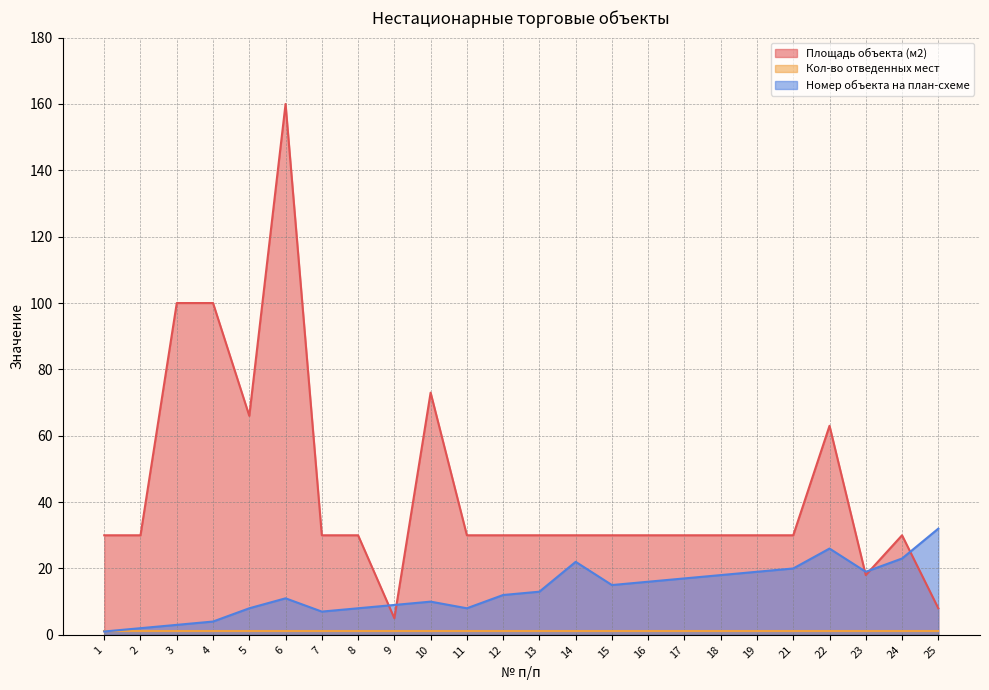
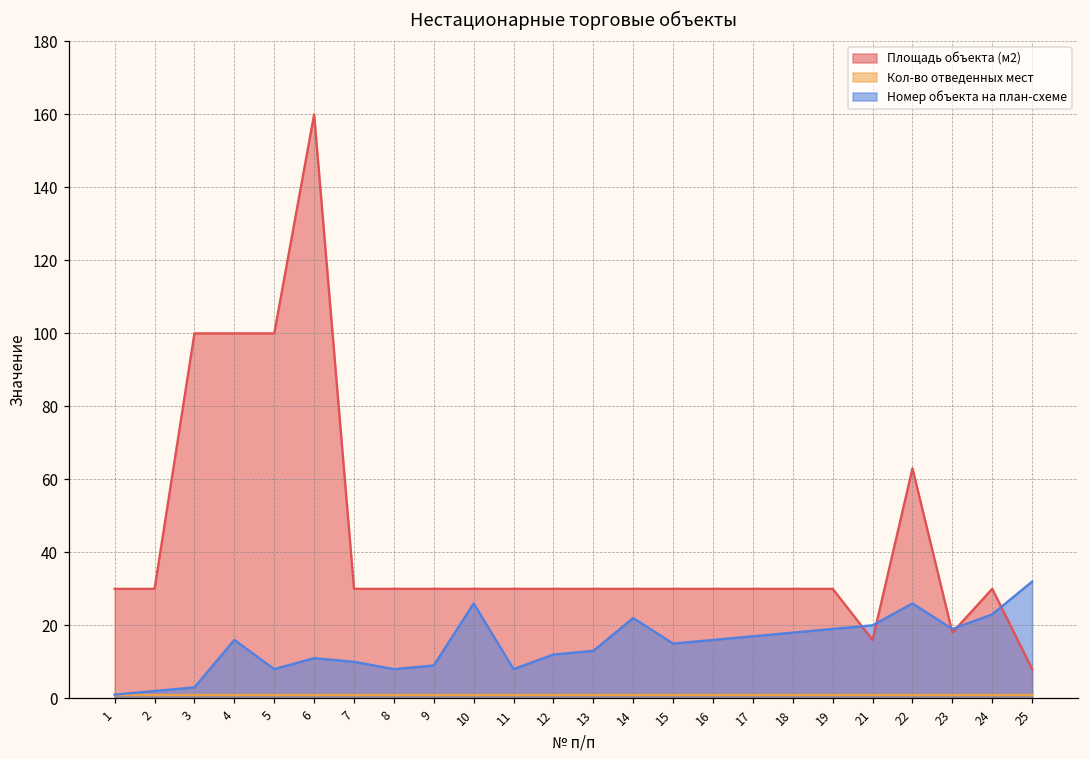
Номер объекта на план-схеме, 4: 4 -> 16
Площадь объекта (м2), 5: 66 -> 100
Номер объекта на план-схеме, 7: 7 -> 10
Площадь объекта (м2), 9: 5 -> 30
Площадь объекта (м2), 10: 73 -> 30
Номер объекта на план-схеме, 10: 10 -> 26
Площадь объекта (м2), 21: 30 -> 16
